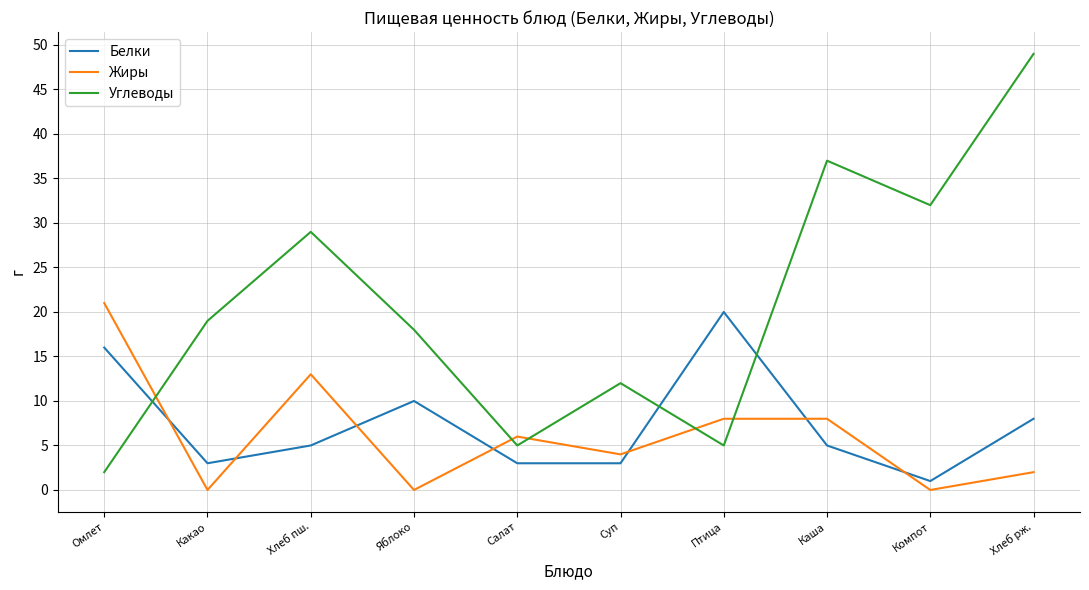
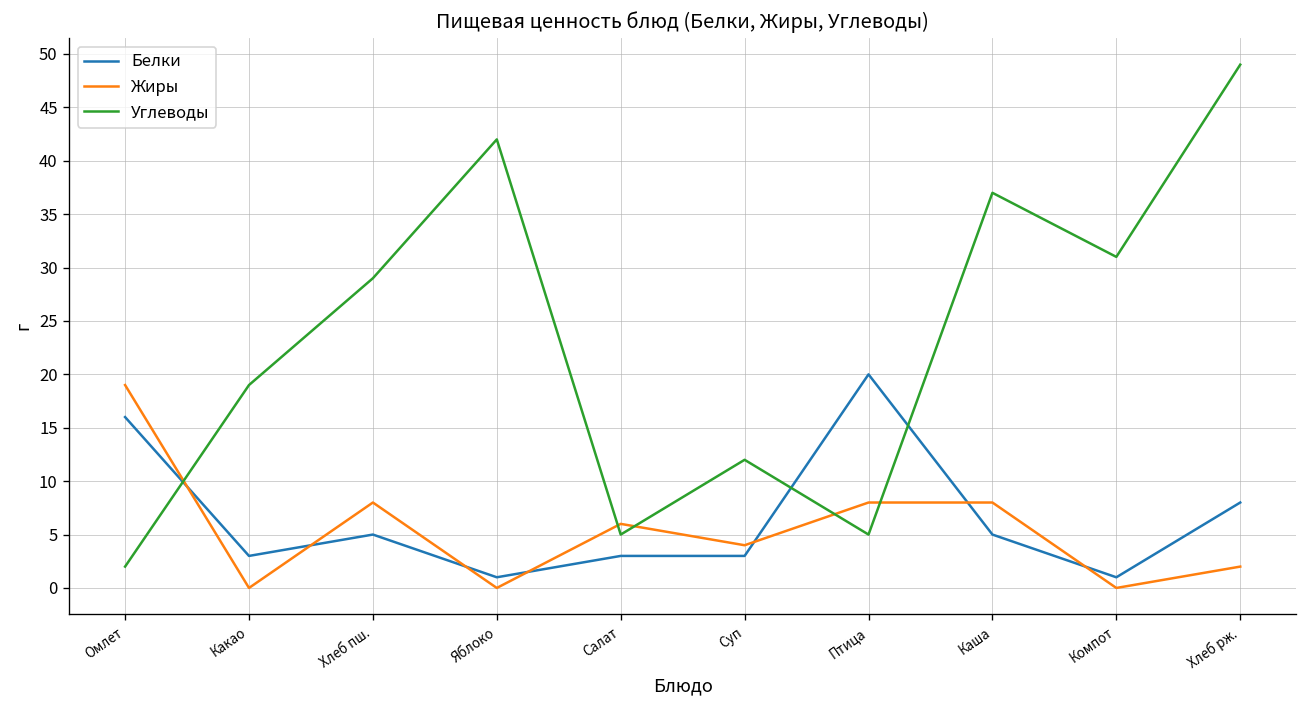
Жиры, Омлет: 21 -> 19
Жиры, Хлеб пш.: 13 -> 8
Белки, Яблоко: 10 -> 1
Углеводы, Яблоко: 18 -> 42
Углеводы, Компот: 32 -> 31
